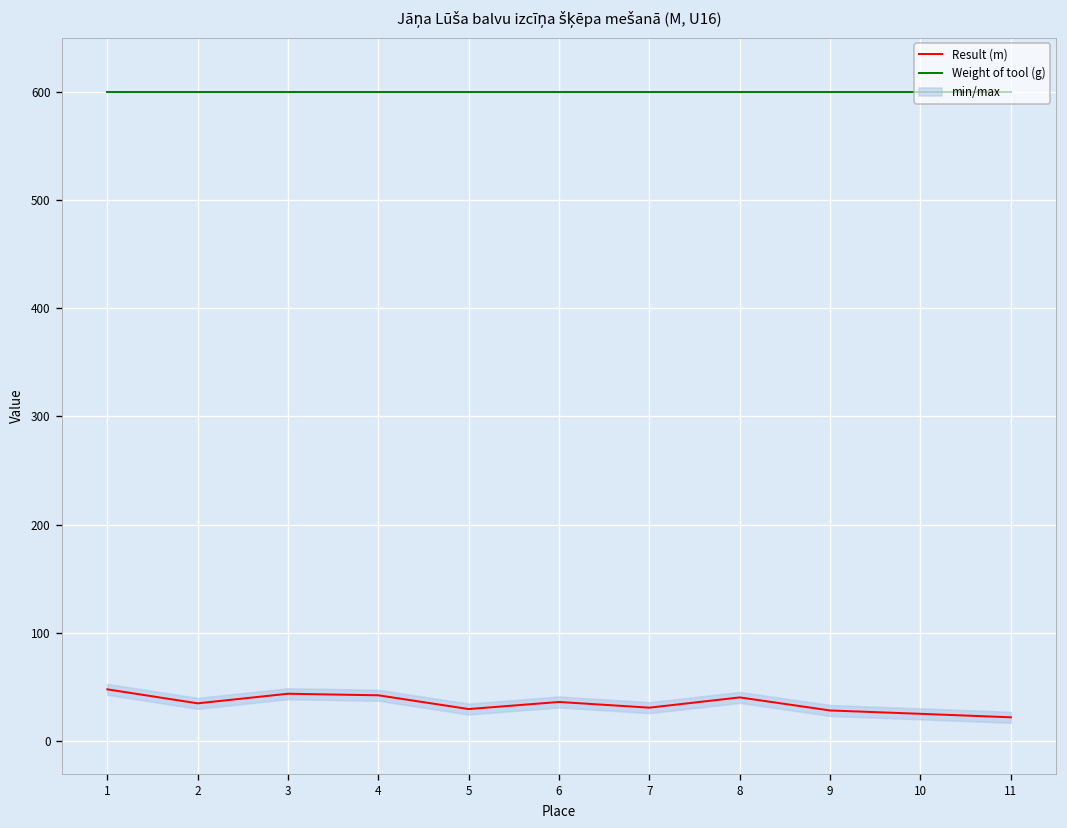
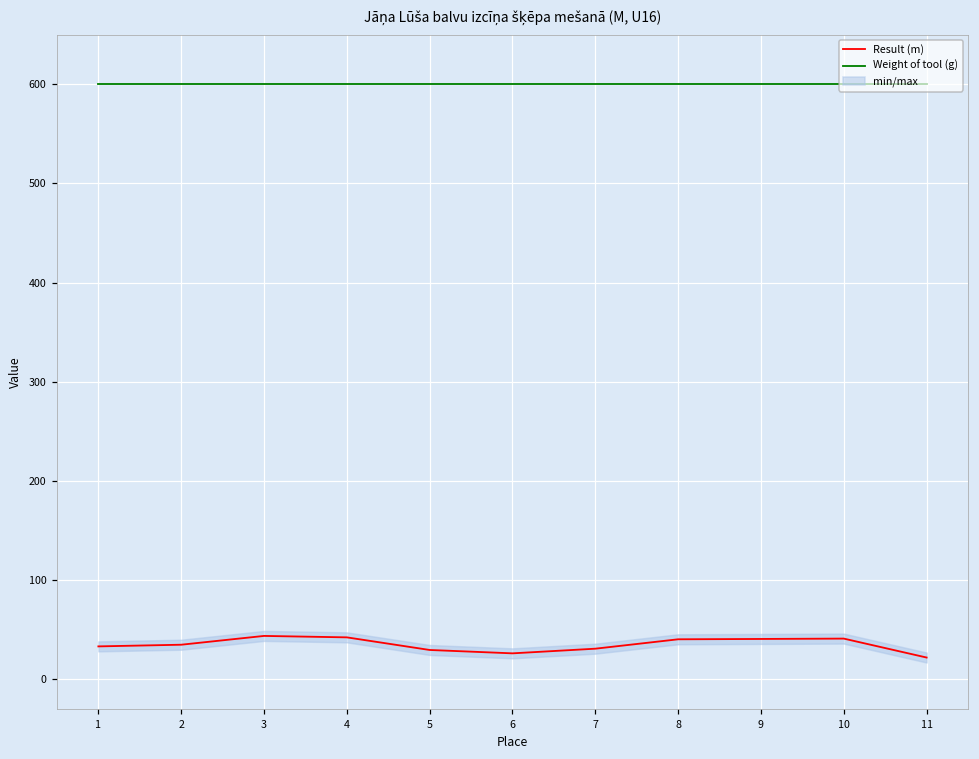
Result (m), 1: 50 -> 30
Result (m), 6: 40 -> 30
Result (m), 9: 30 -> 40
Result (m), 10: 30 -> 40
